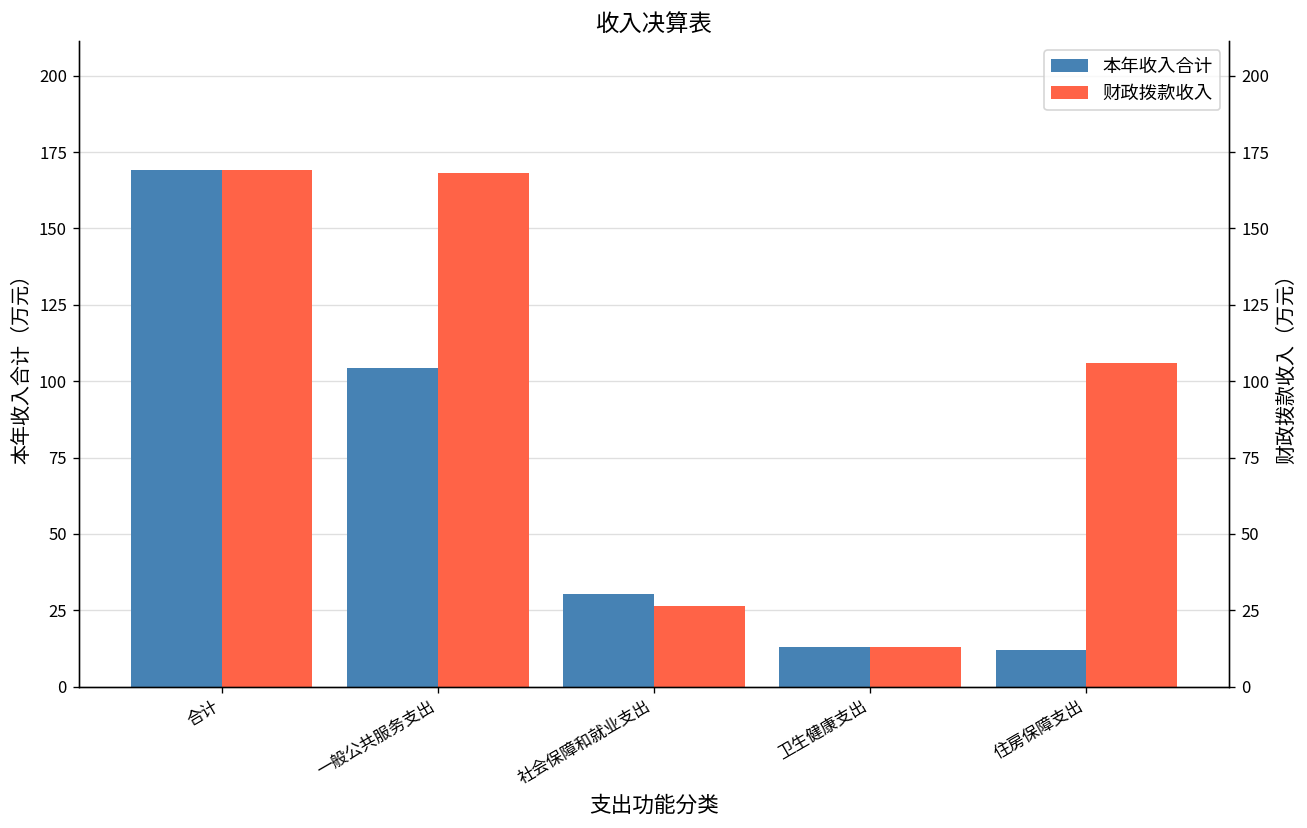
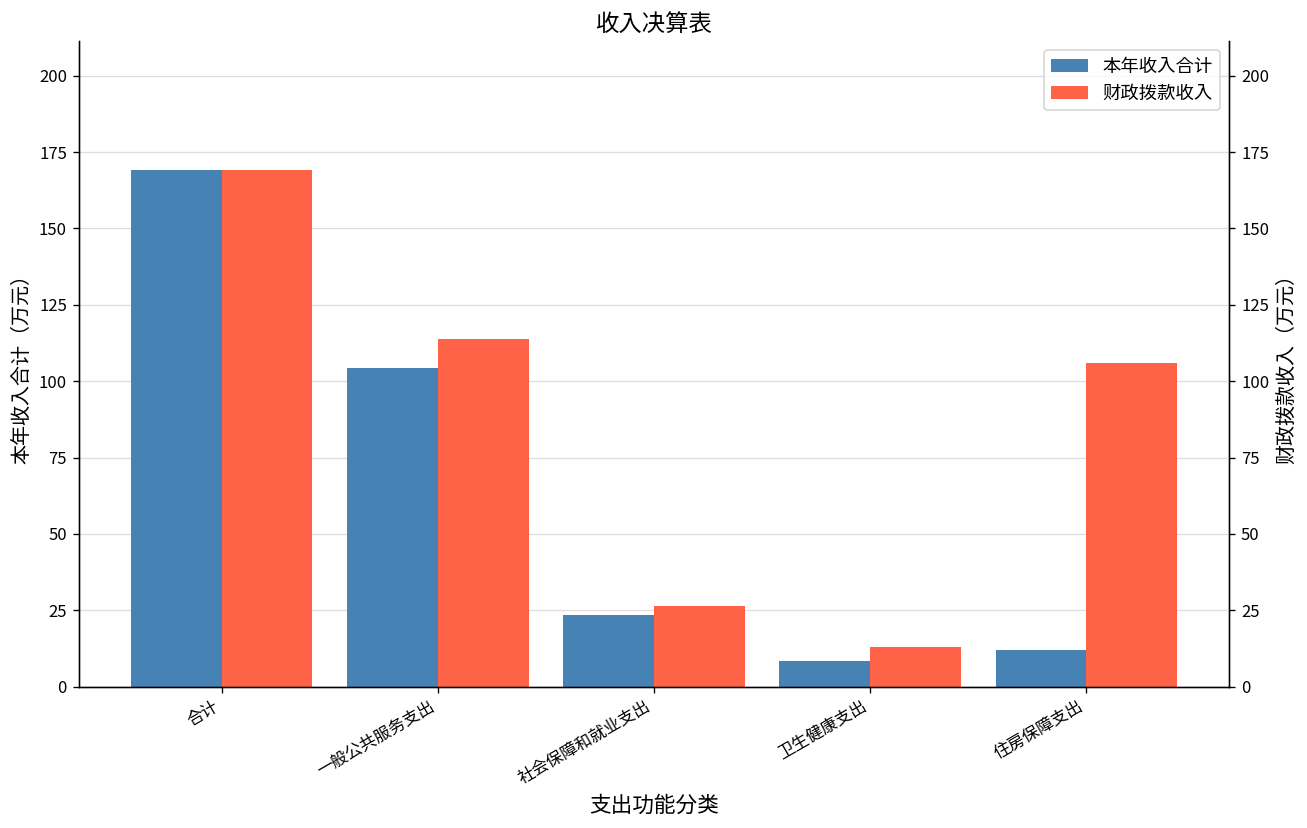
财政拨款收入, 一般公共服务支出: 168 -> 114
本年收入合计, 社会保障和就业支出: 30 -> 23
本年收入合计, 卫生健康支出: 13 -> 9
